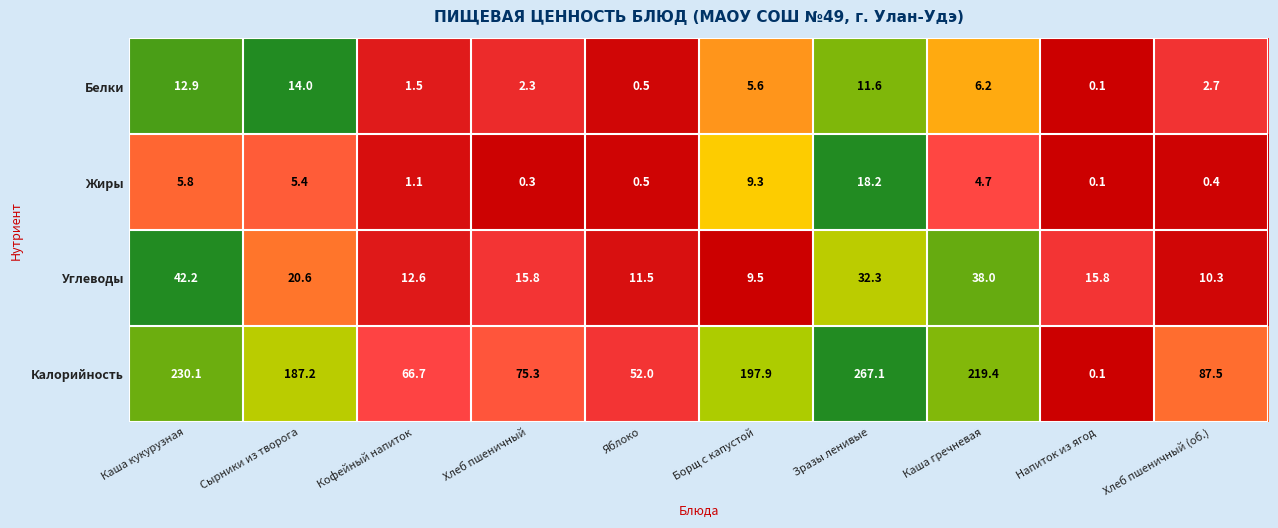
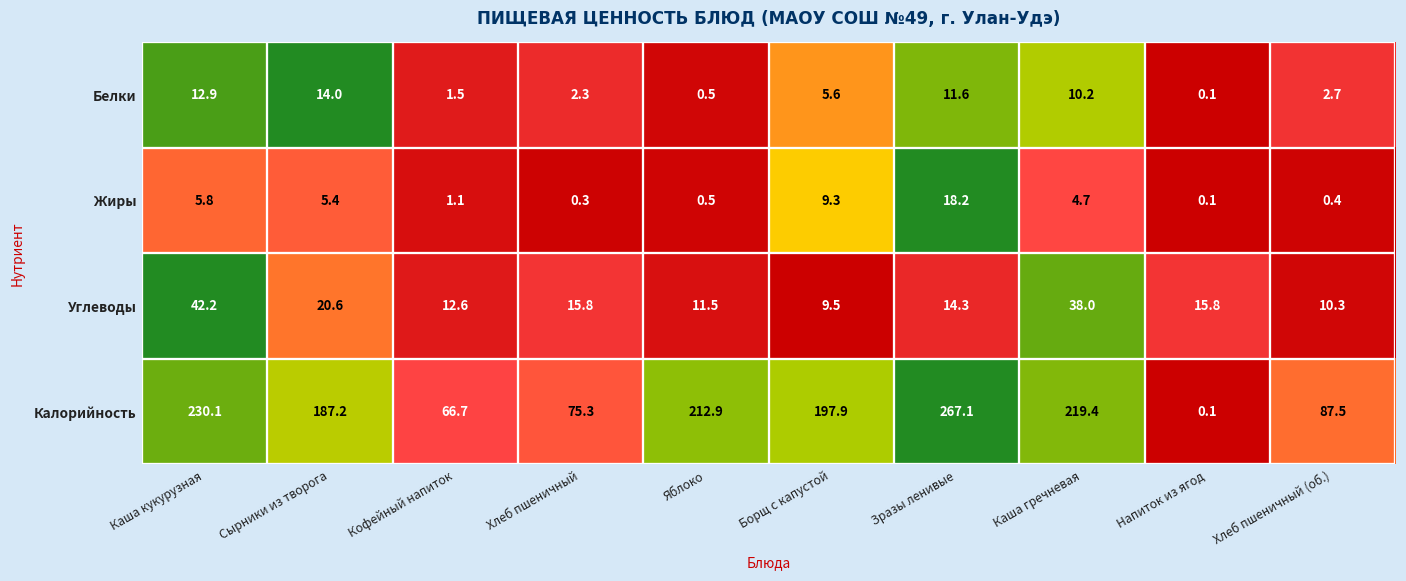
Белки, Каша гречневая: 6.2 -> 10.2
Углеводы, Зразы ленивые: 32.3 -> 14.3
Калорийность, Яблоко: 52.0 -> 212.9
